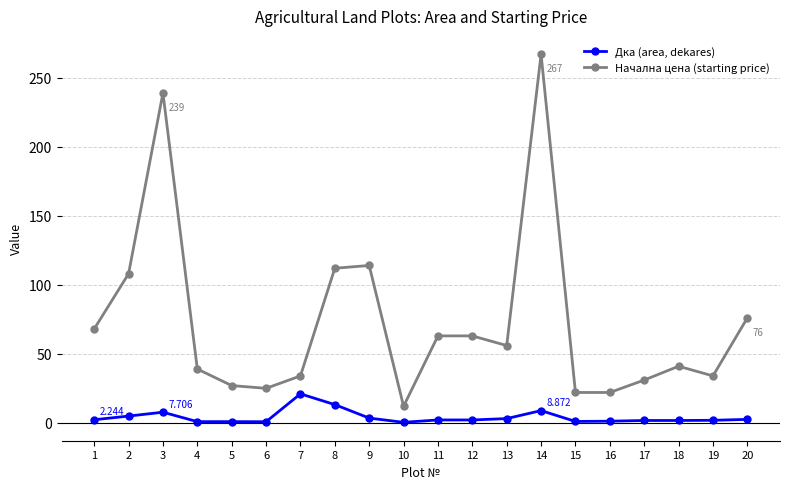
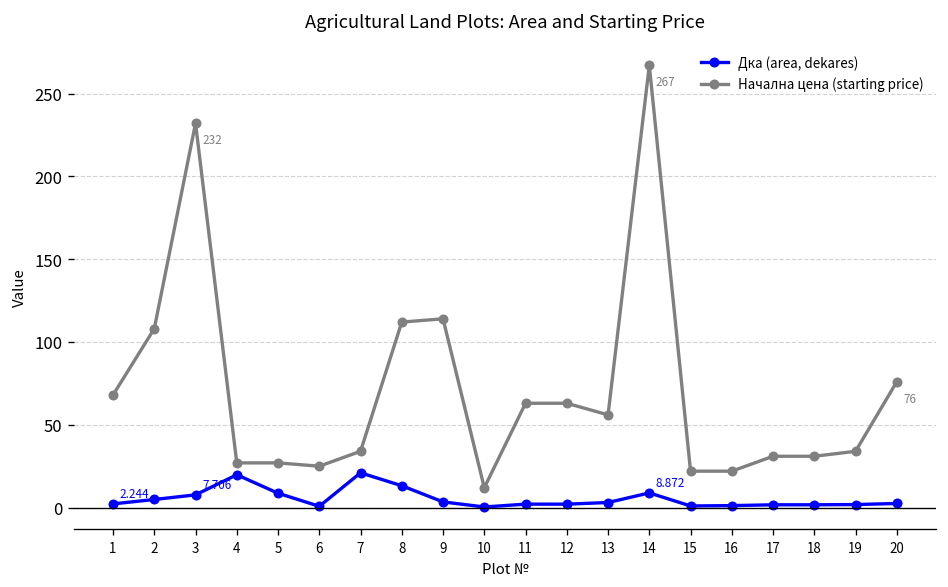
Начална цена (starting price), 3: 239 -> 232
Дка (area, dekares), 4: 1 -> 20
Начална цена (starting price), 4: 39 -> 27
Дка (area, dekares), 5: 1 -> 9
Начална цена (starting price), 18: 41 -> 31
